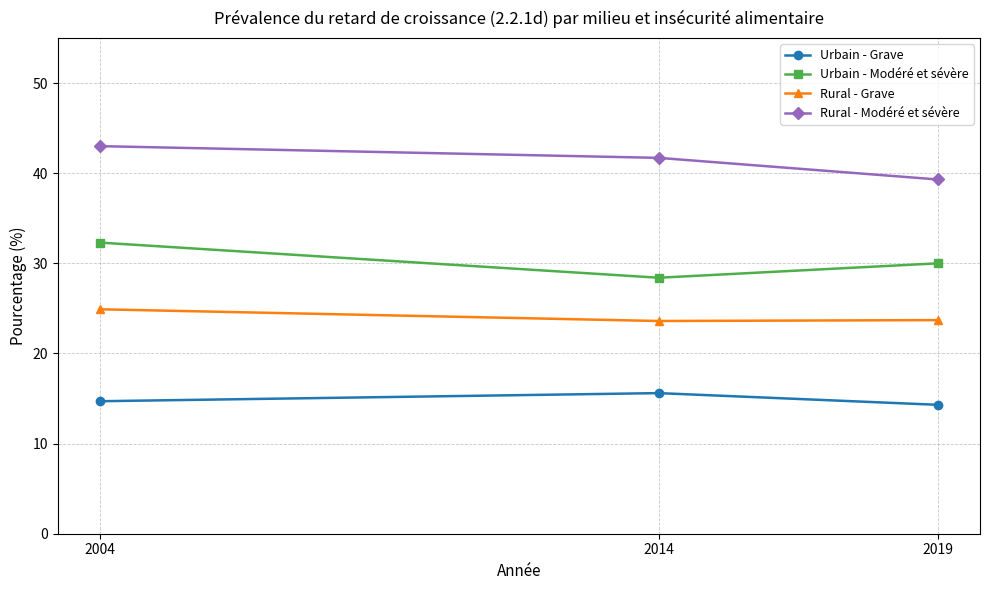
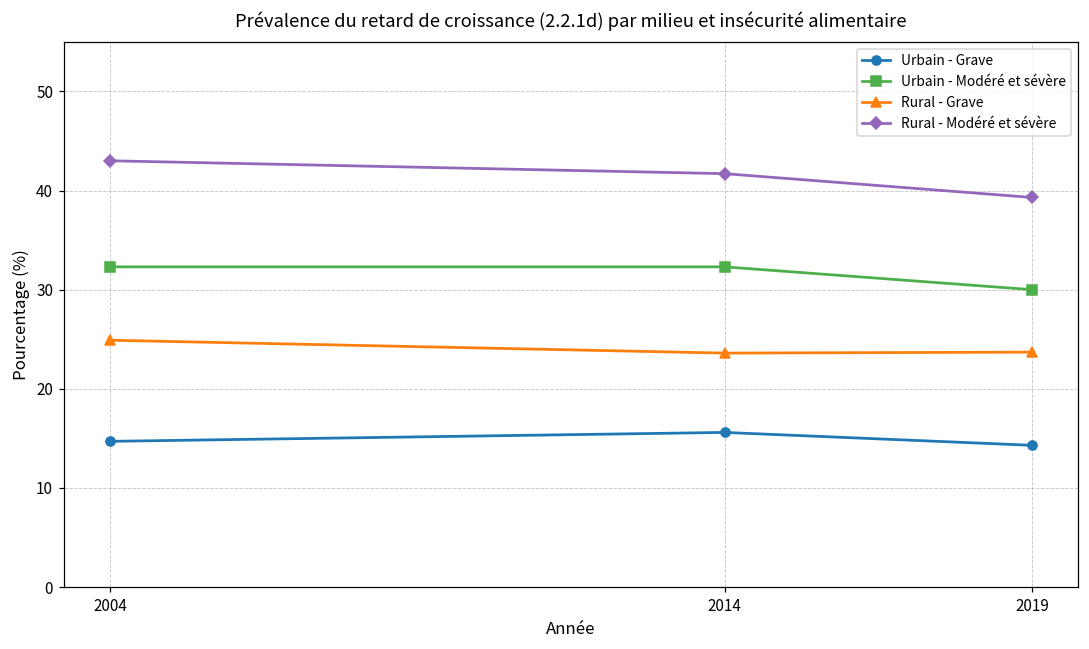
Urbain - Modéré et sévère, 2014: 28 -> 32
